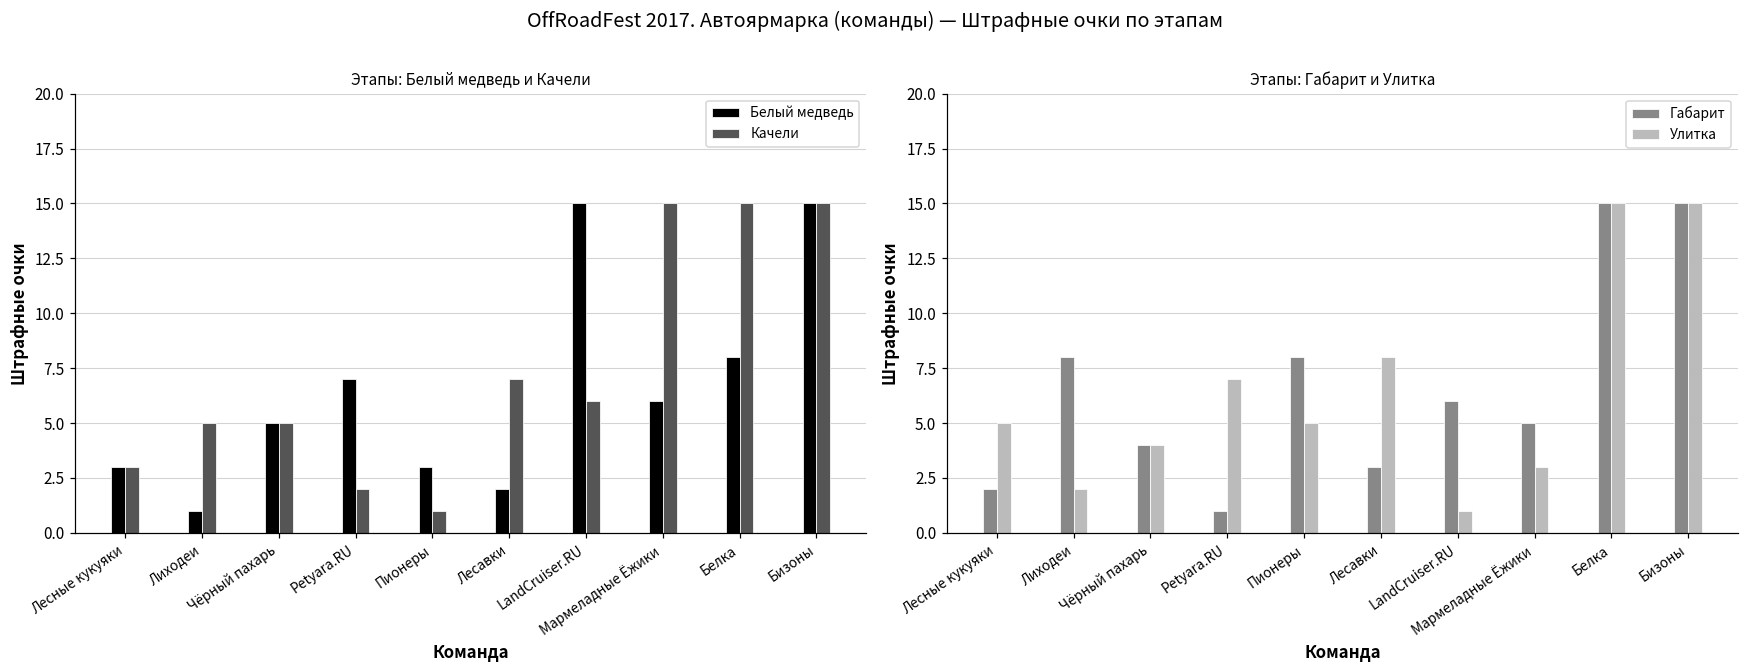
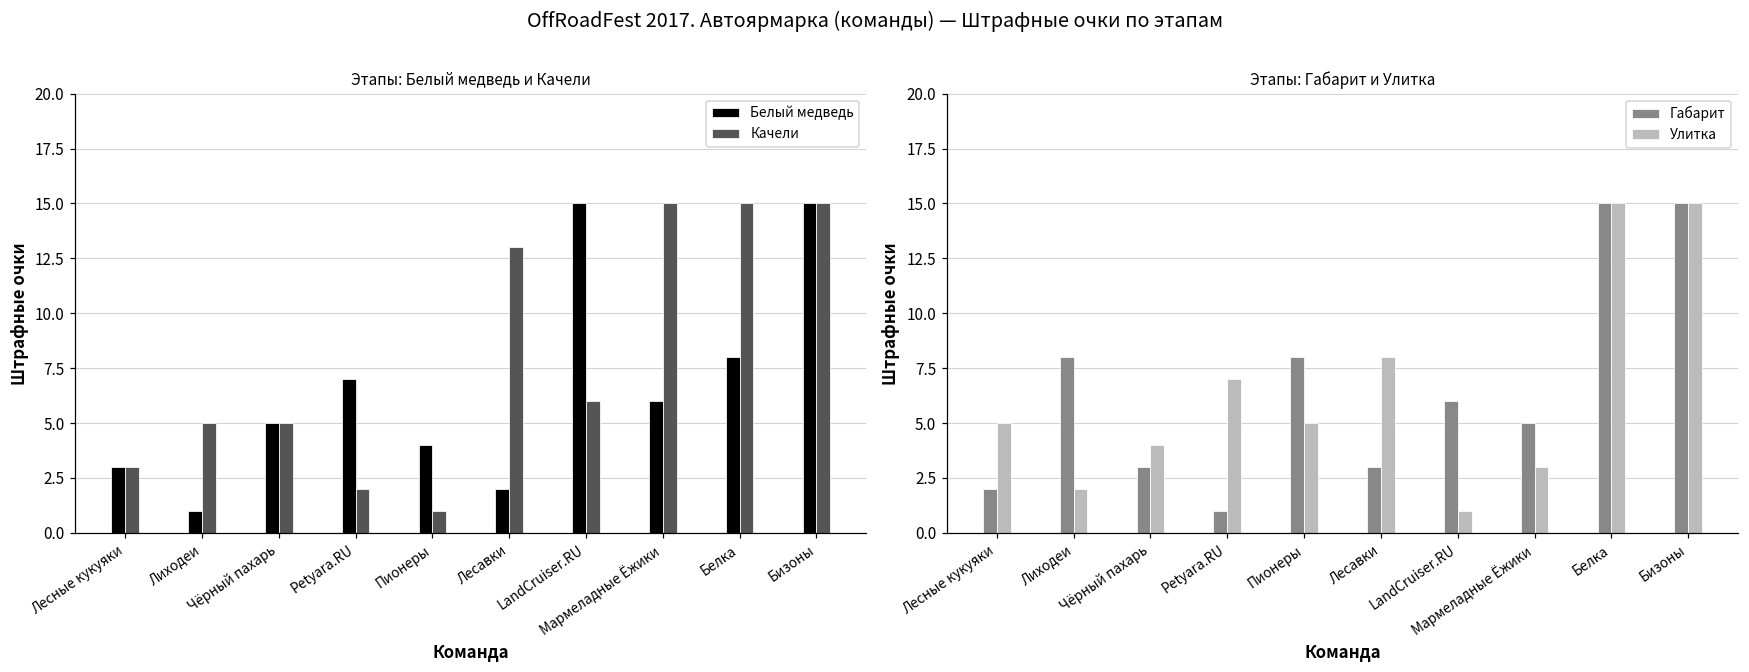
Этапы: Белый медведь и Качели, Белый медведь, Пионеры: 3 -> 4
Этапы: Белый медведь и Качели, Качели, Лесавки: 7 -> 13
Этапы: Габарит и Улитка, Габарит, Чёрный пахарь: 4 -> 3
